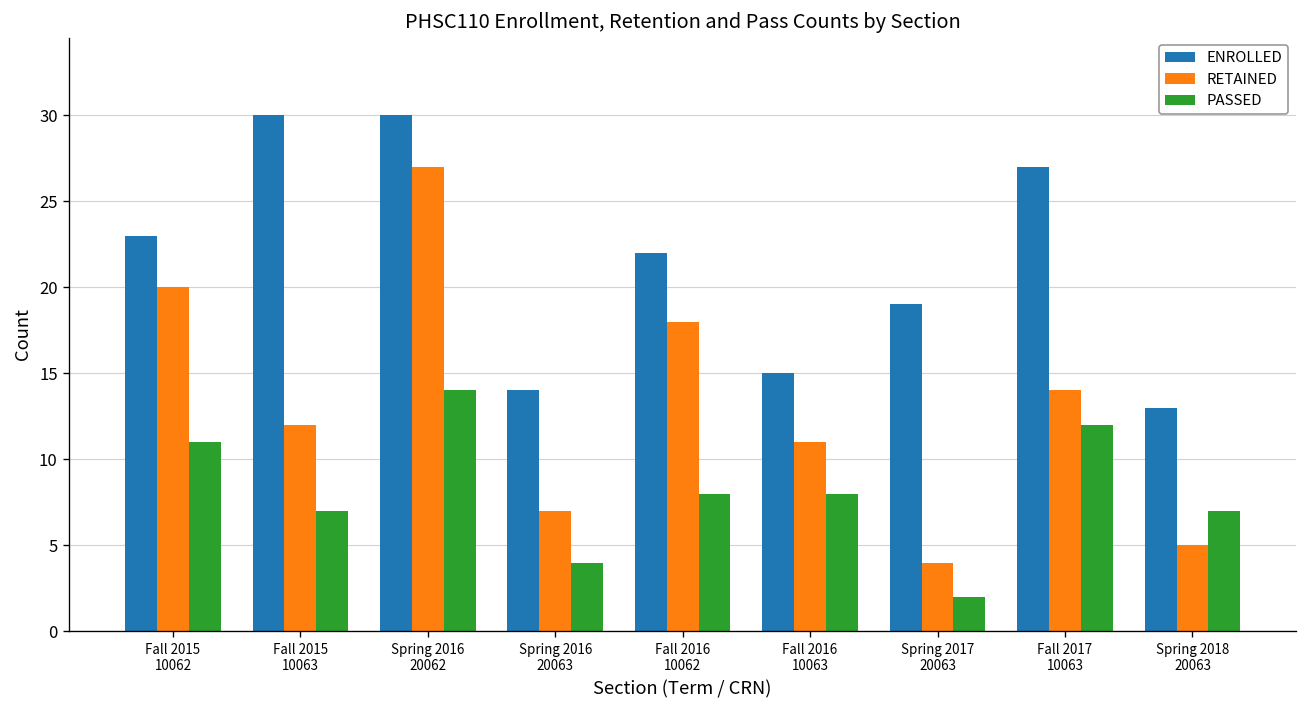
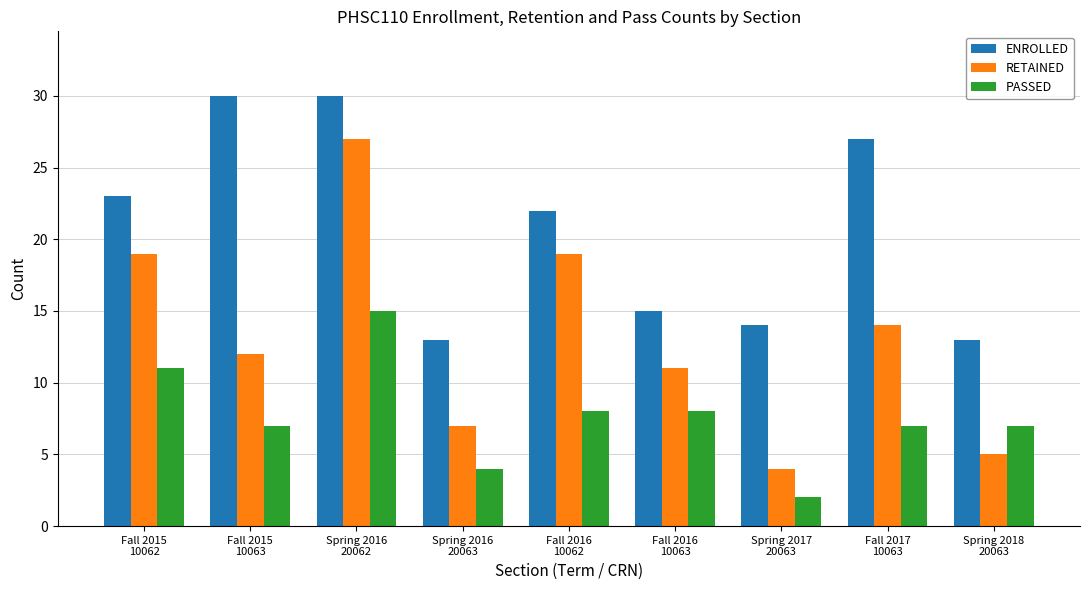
RETAINED, Fall 2015 10062: 20 -> 19
PASSED, Spring 2016 20062: 14 -> 15
ENROLLED, Spring 2016 20063: 14 -> 13
RETAINED, Fall 2016 10062: 18 -> 19
ENROLLED, Spring 2017 20063: 19 -> 14
PASSED, Fall 2017 10063: 12 -> 7
